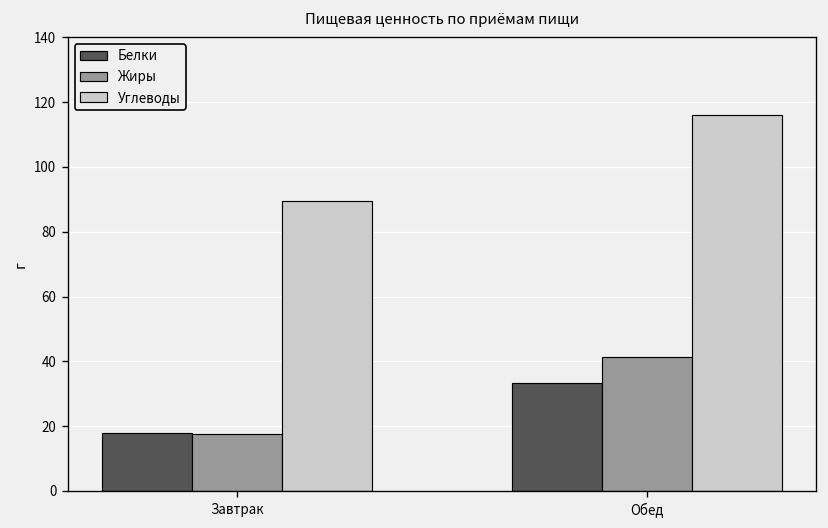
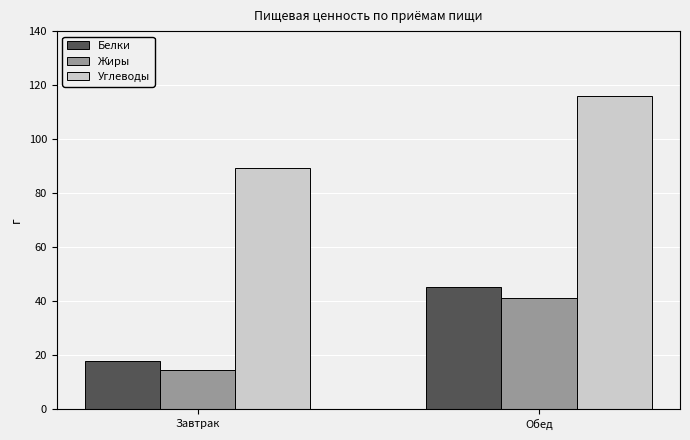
Жиры, Завтрак: 18 -> 14
Белки, Обед: 33 -> 45
